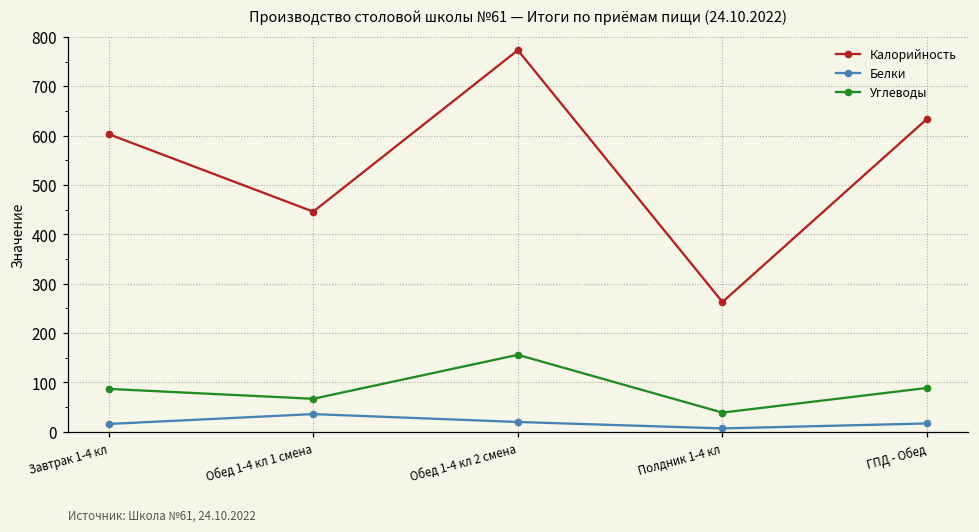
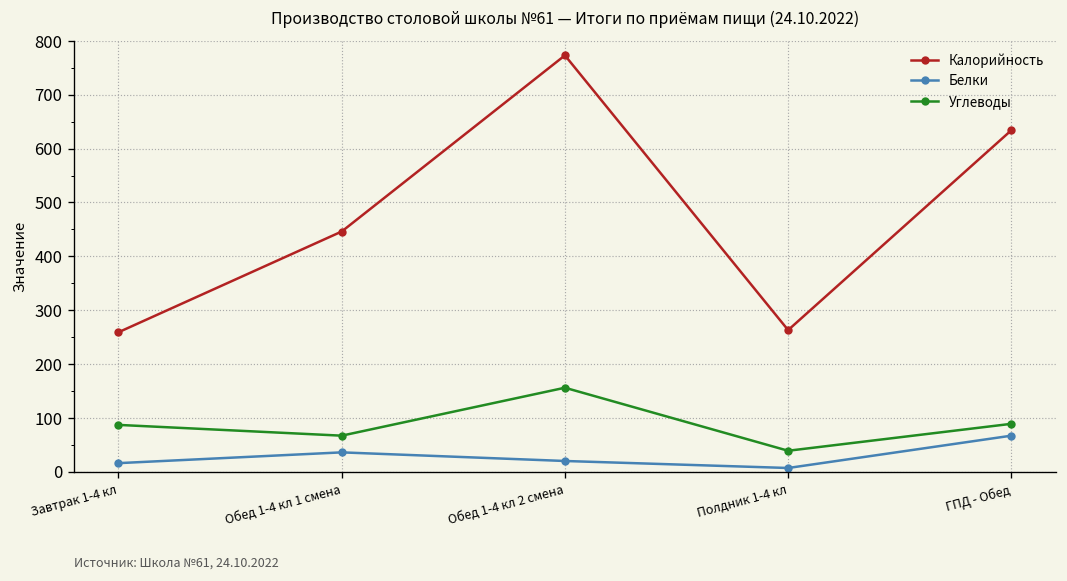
Калорийность, Завтрак 1-4 кл: 600 -> 260
Белки, ГПД - Обед: 20 -> 70
